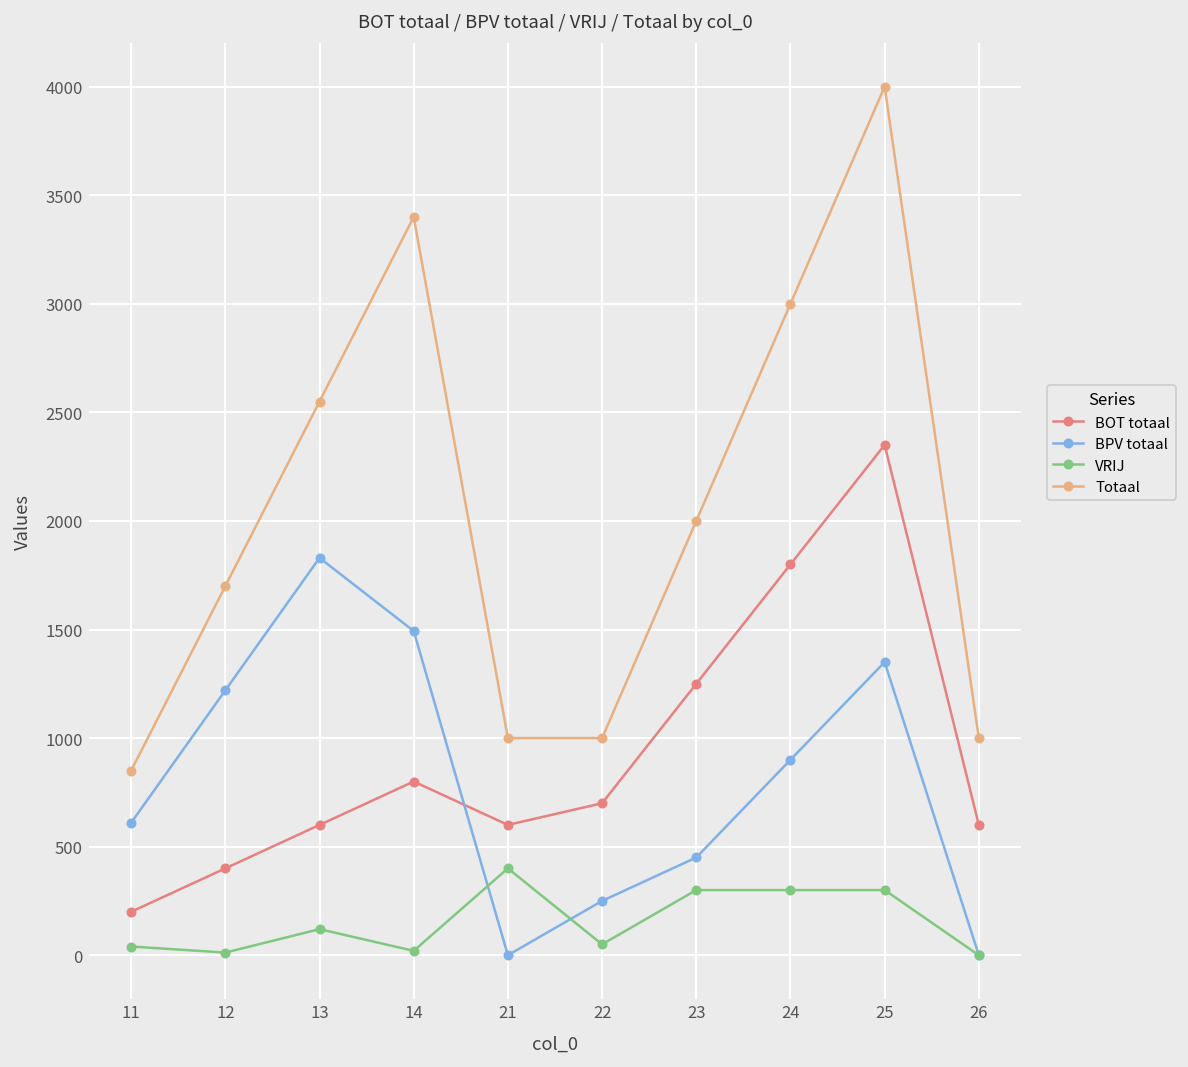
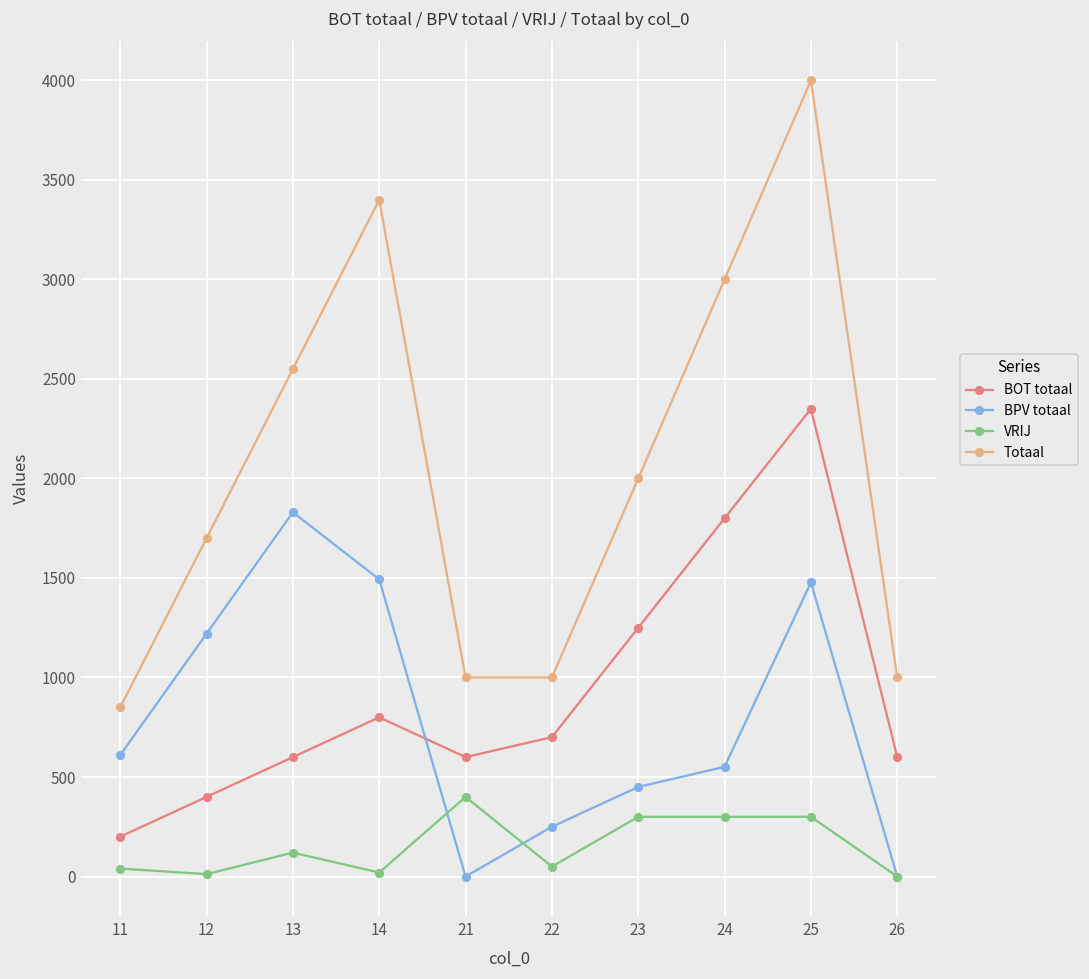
BPV totaal, 24: 900 -> 550
BPV totaal, 25: 1350 -> 1480
